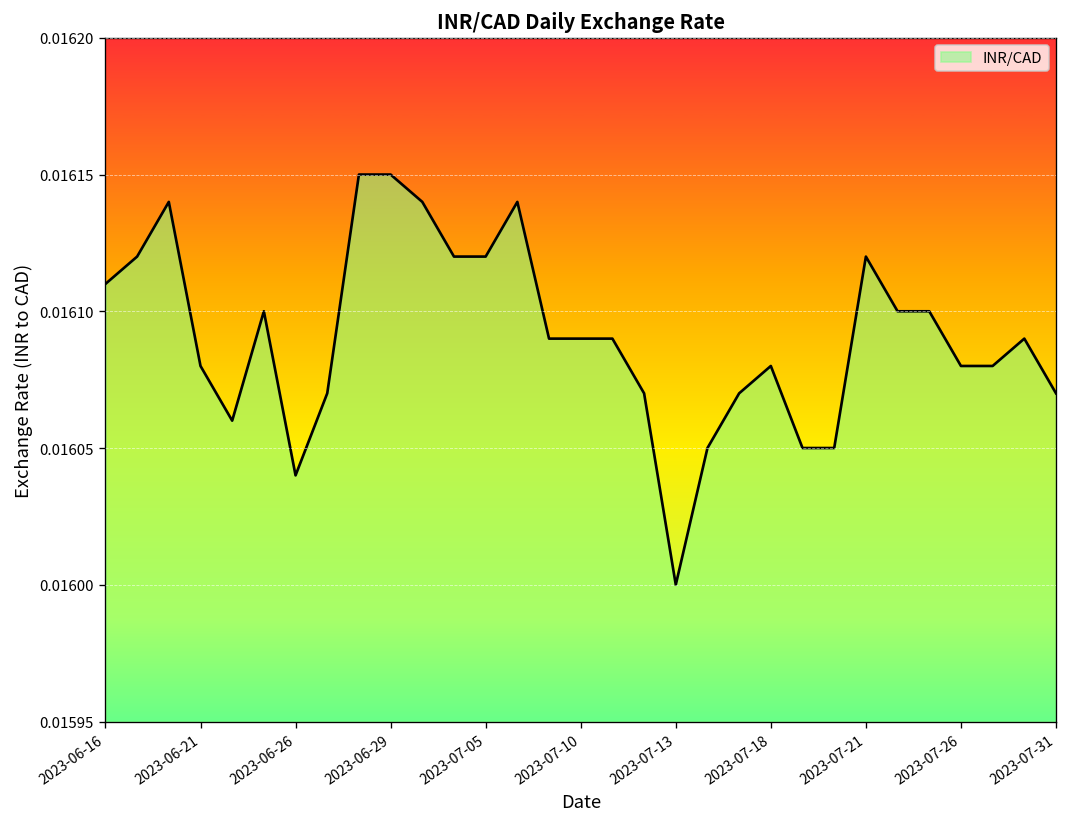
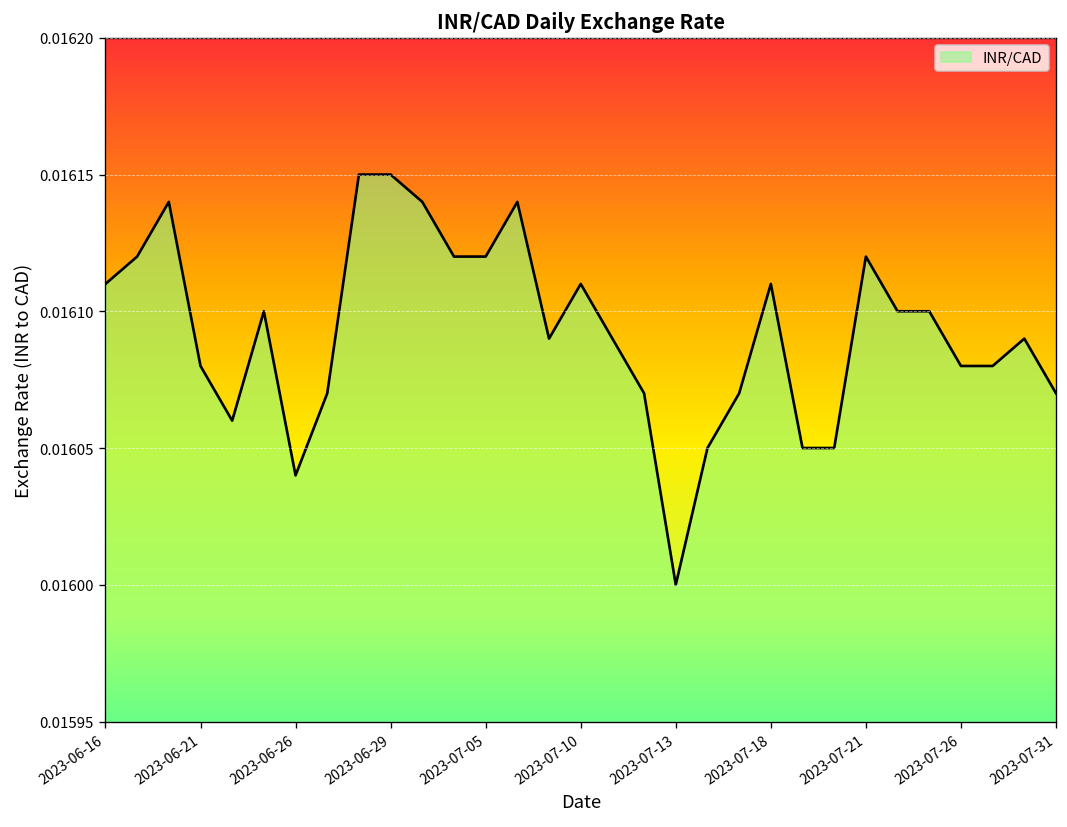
2023-07-10: 0.01609 -> 0.01611
2023-07-18: 0.01608 -> 0.01611
